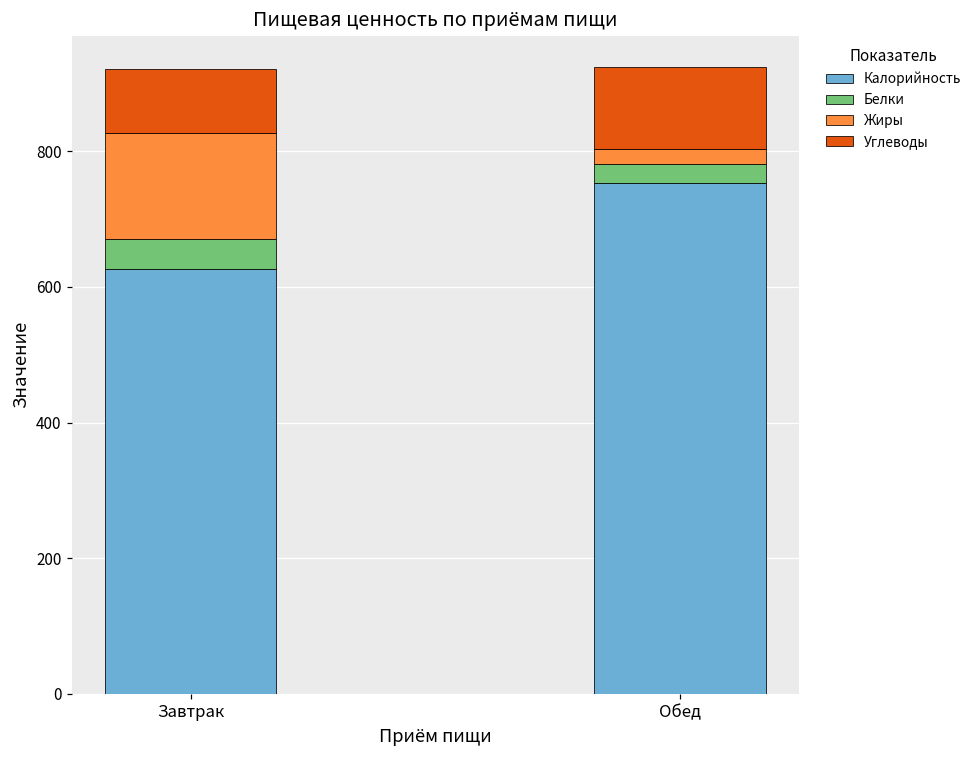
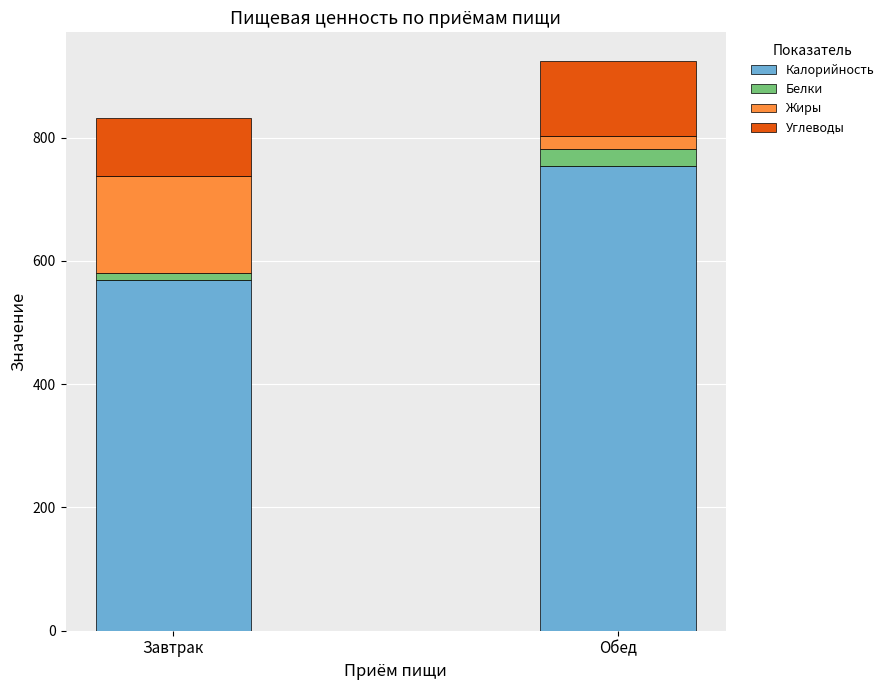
Калорийность, Завтрак: 630 -> 570
Белки, Завтрак: 40 -> 10
